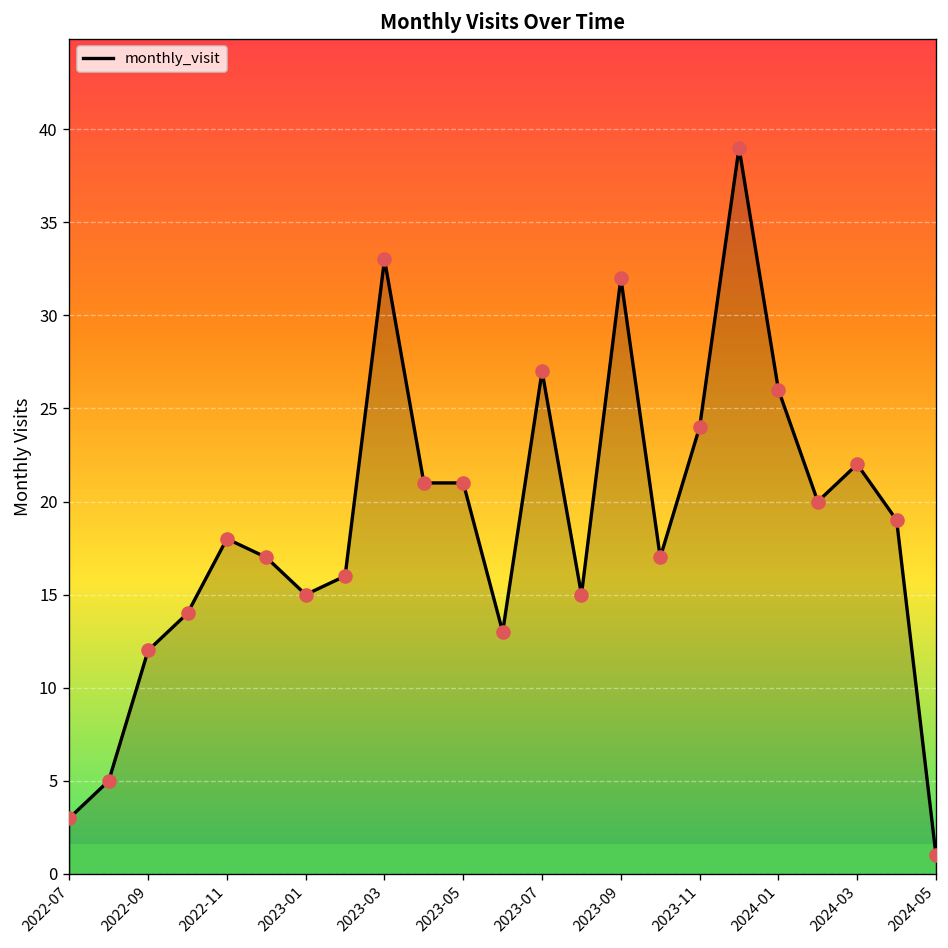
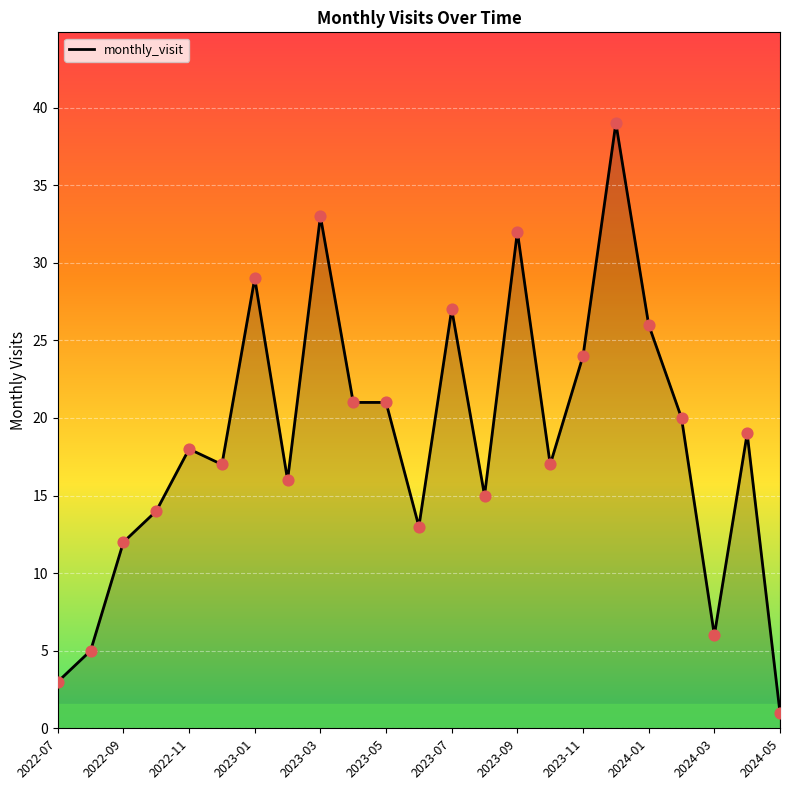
2023-01: 15 -> 29
2024-03: 22 -> 6
